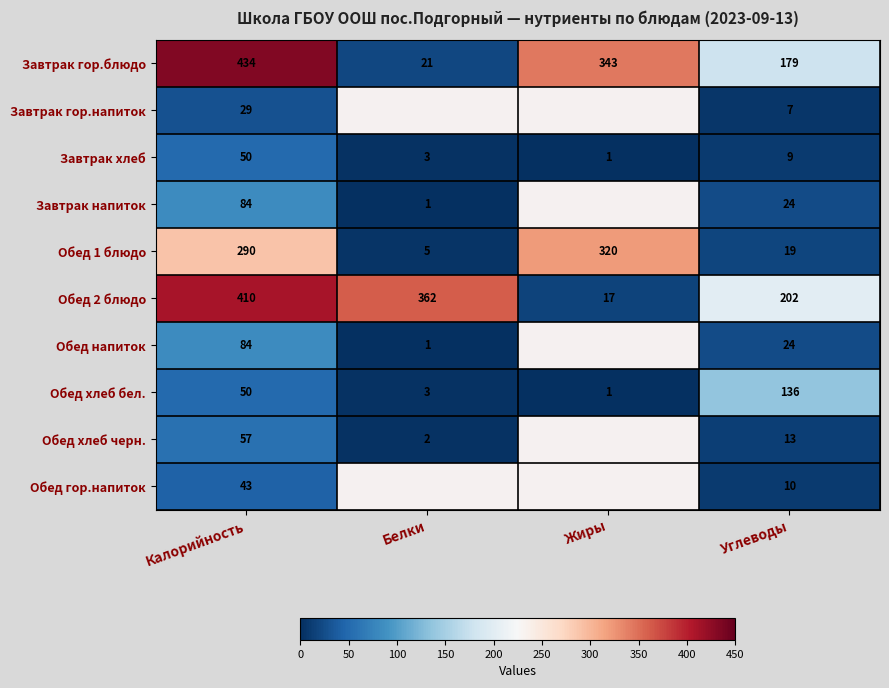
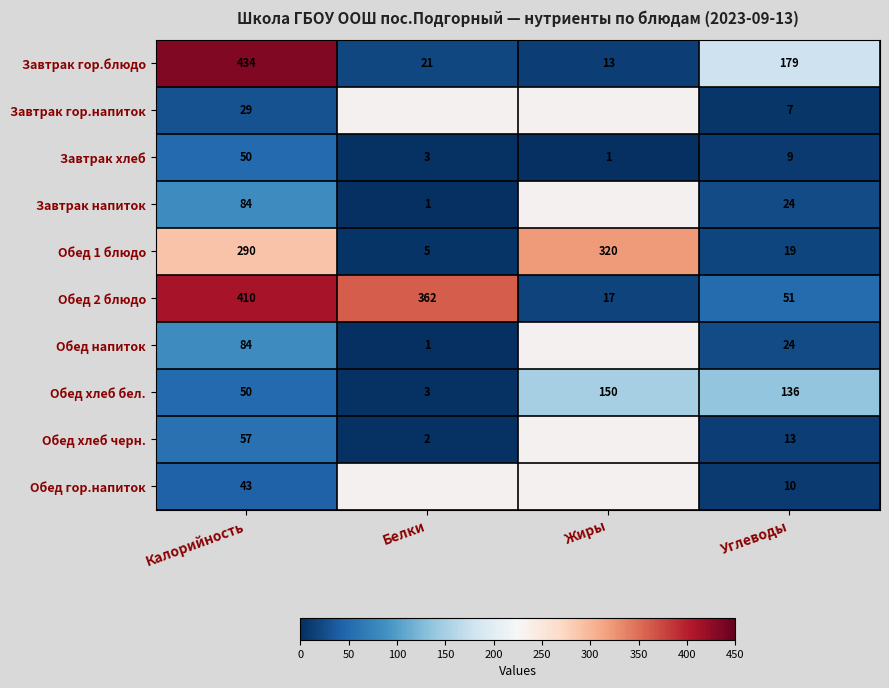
Завтрак гор.блюдо, Жиры: 343 -> 13
Обед 2 блюдо, Углеводы: 202 -> 51
Обед хлеб бел., Жиры: 1 -> 150
